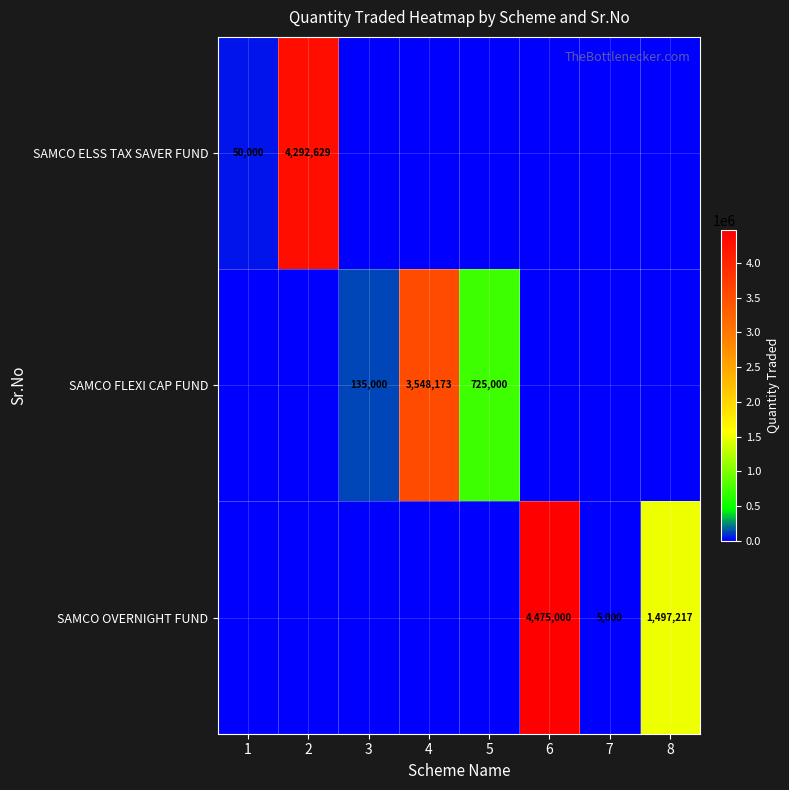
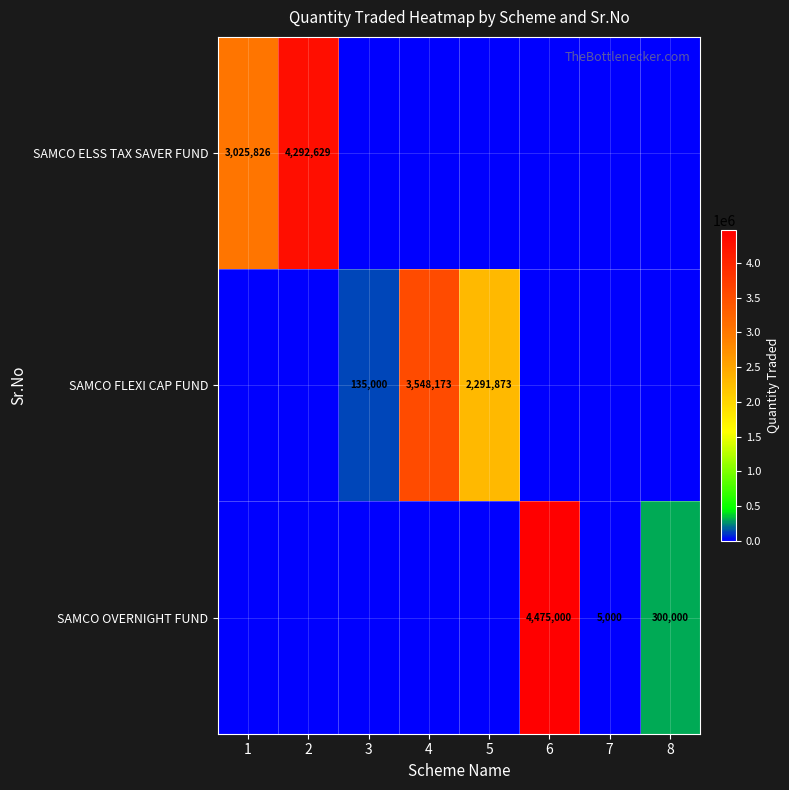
SAMCO ELSS TAX SAVER FUND, 1: 50,000 -> 3,025,826
SAMCO FLEXI CAP FUND, 5: 725,000 -> 2,291,873
SAMCO OVERNIGHT FUND, 8: 1,497,217 -> 300,000
